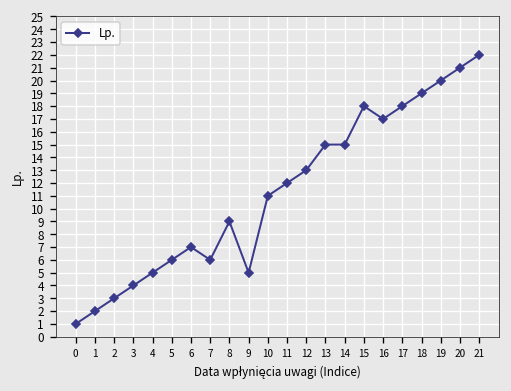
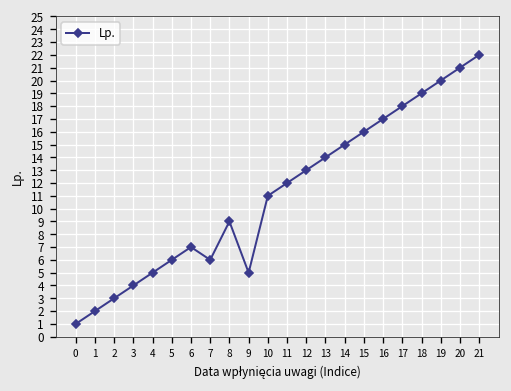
13: 15 -> 14
15: 18 -> 16
